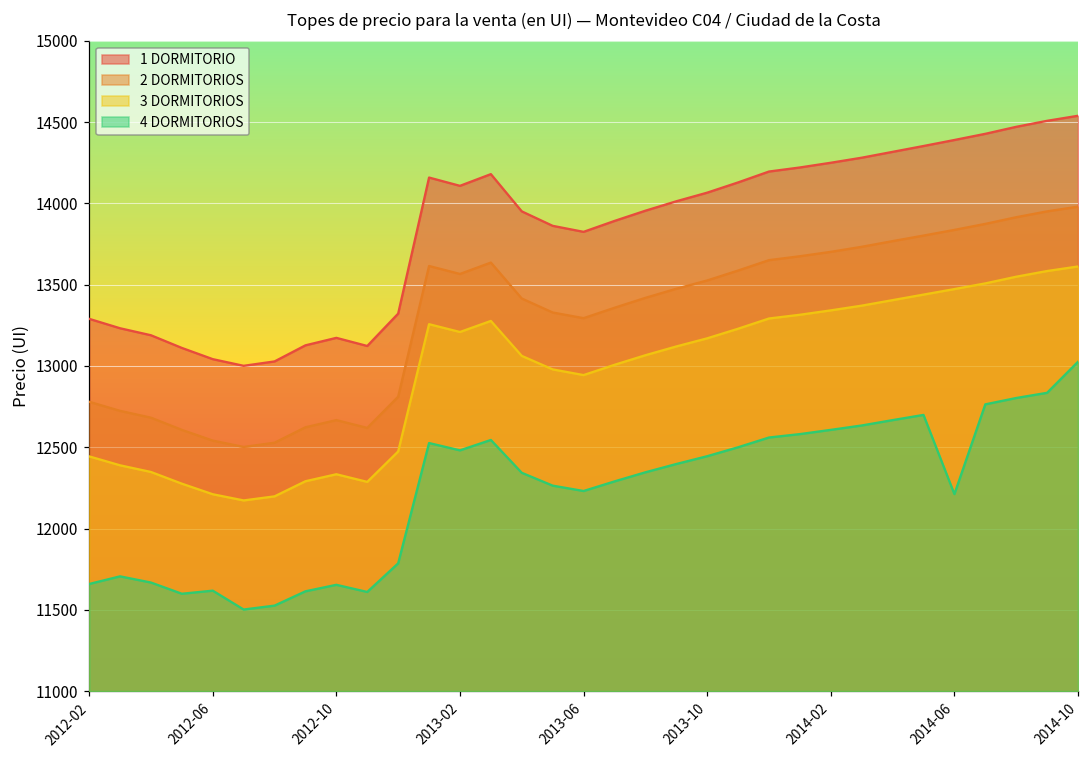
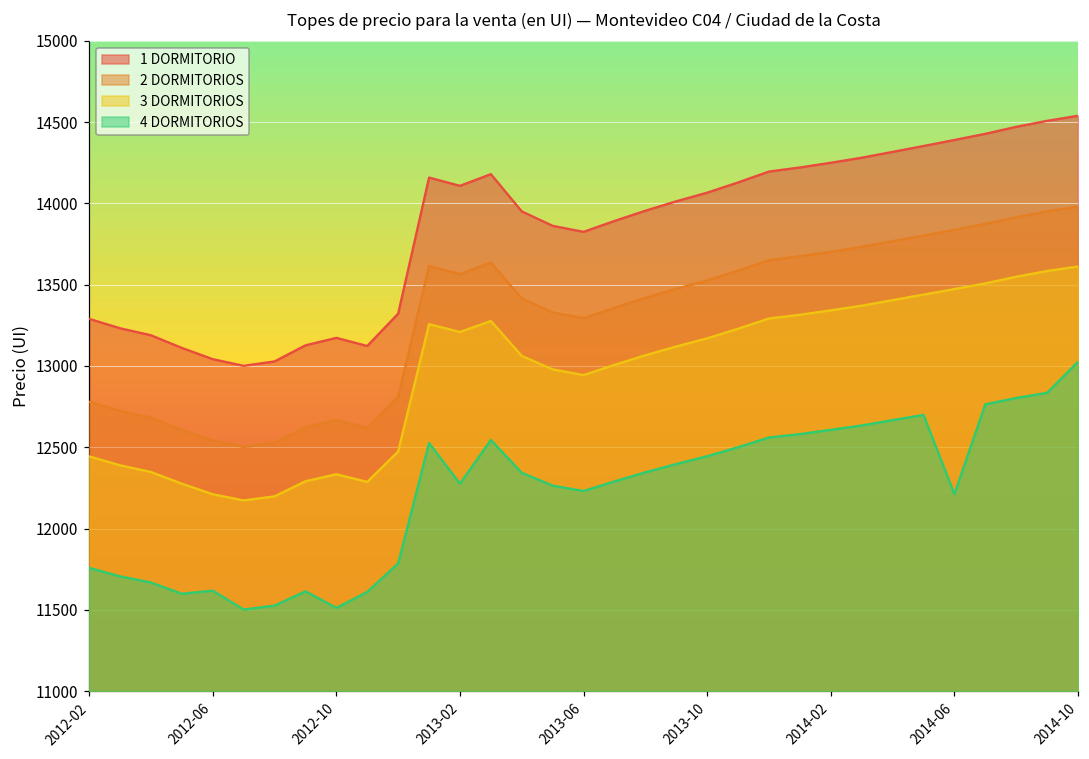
4 DORMITORIOS, 2012-02: 11660 -> 11760
4 DORMITORIOS, 2012-10: 11650 -> 11510
4 DORMITORIOS, 2013-02: 12480 -> 12280
